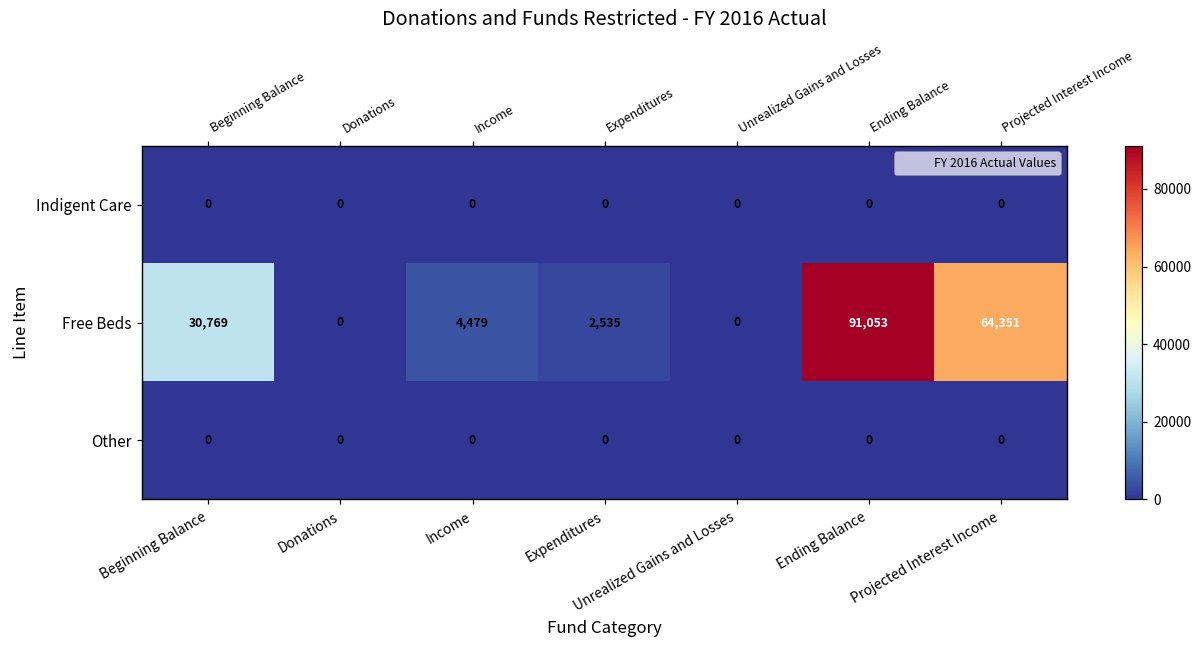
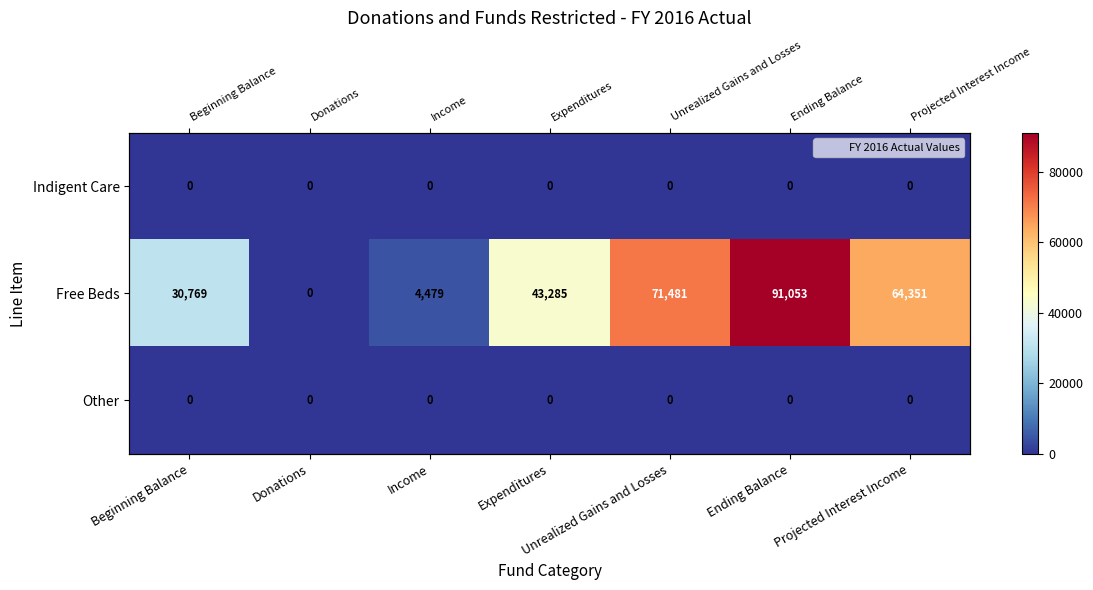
Free Beds, Expenditures: 2,535 -> 43,285
Free Beds, Unrealized Gains and Losses: 0 -> 71,481
